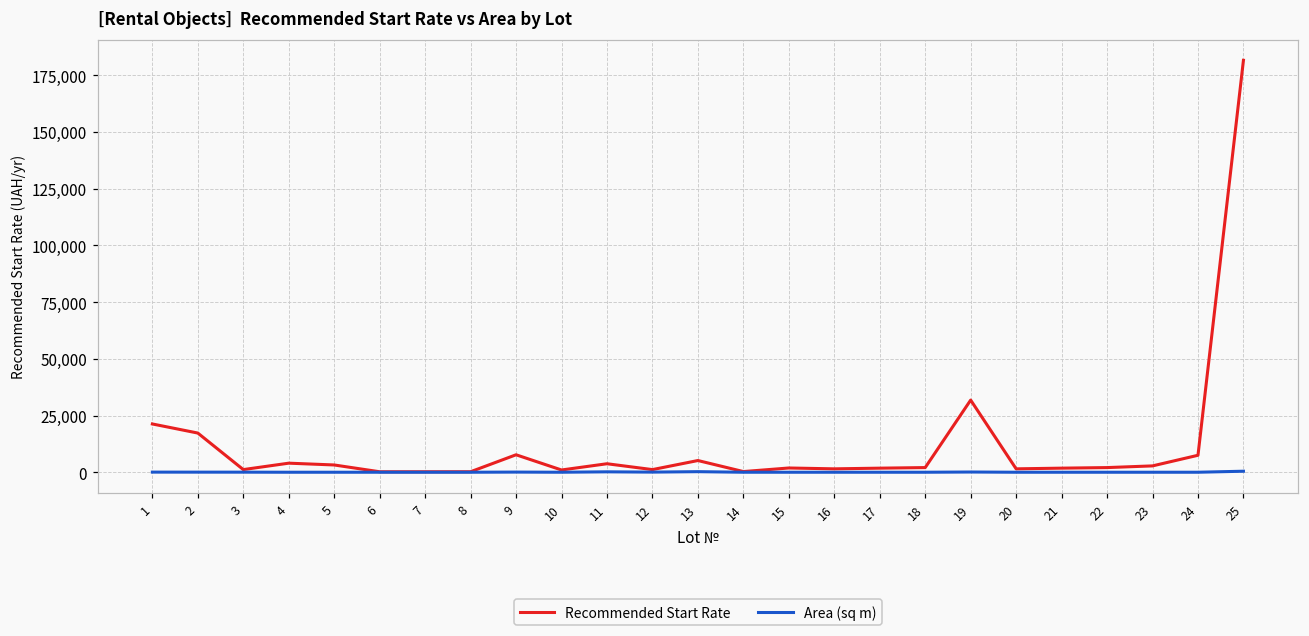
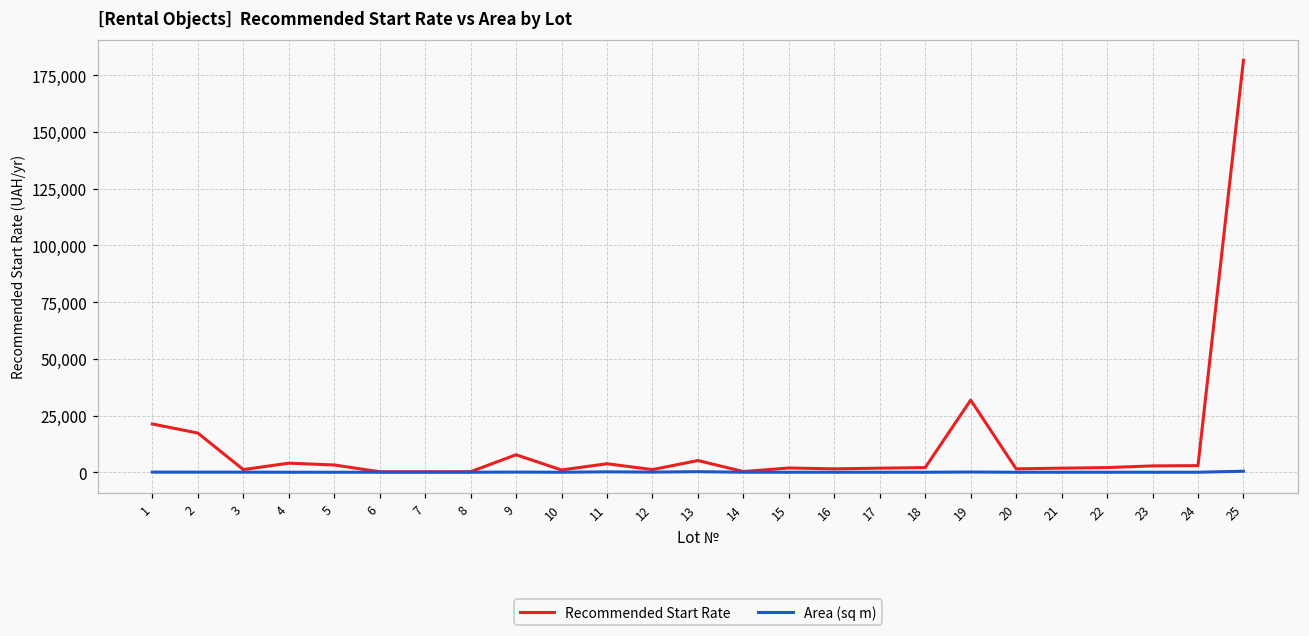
Recommended Start Rate, 24: 7,000 -> 3,000
